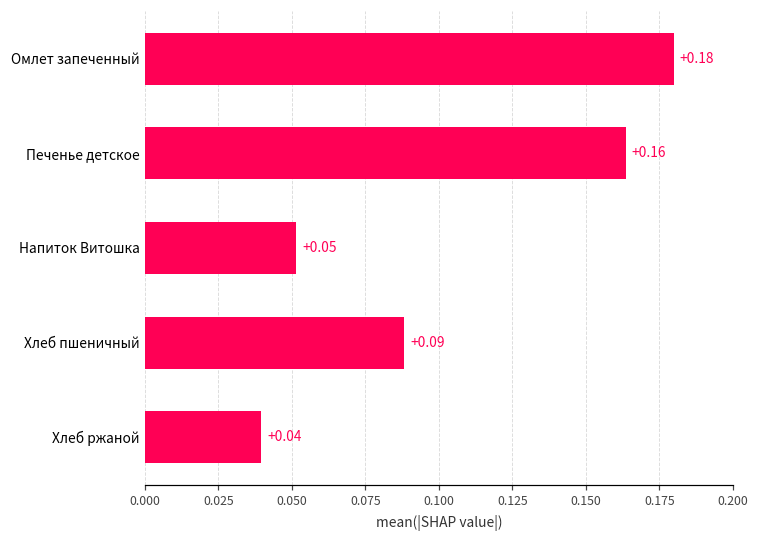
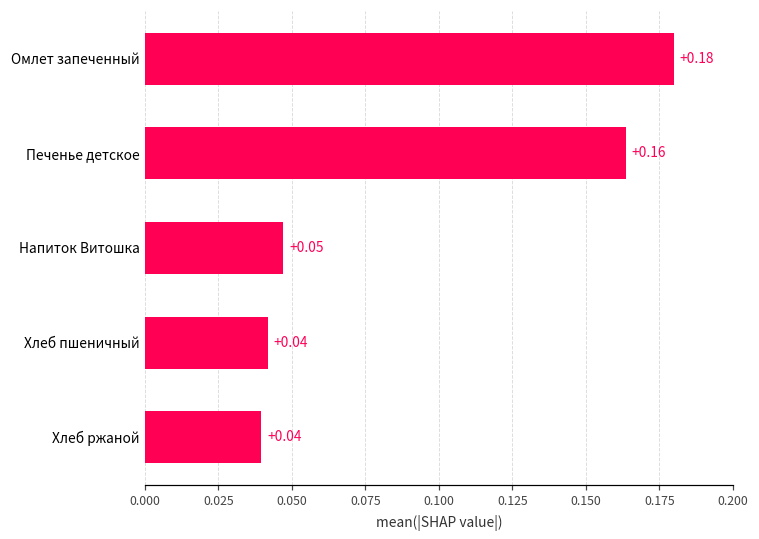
Напиток Витошка: 0.052 -> 0.047
Хлеб пшеничный: +0.09 -> +0.04
